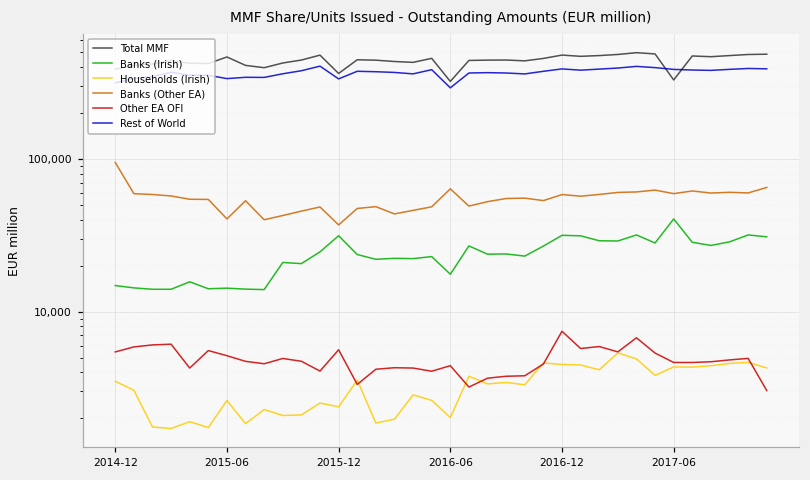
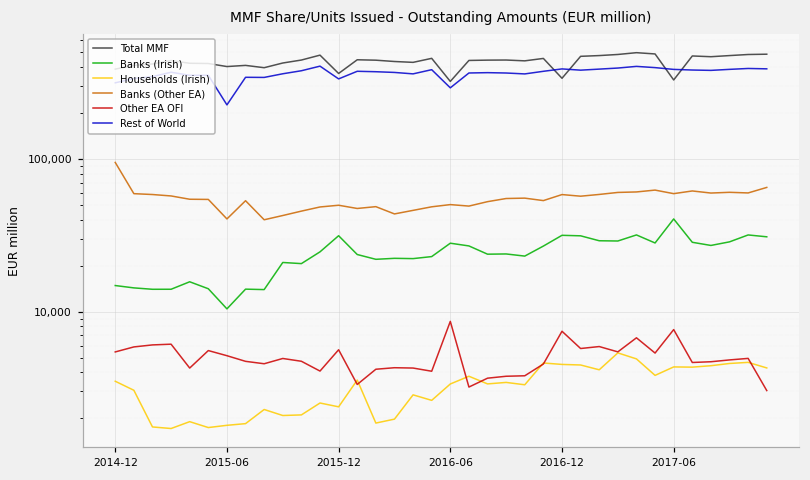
Total MMF, 2015-06: 460,000 -> 400,000
Banks (Irish), 2015-06: 14,000 -> 10,000
Households (Irish), 2015-06: 2,600 -> 1,800
Rest of World, 2015-06: 340,000 -> 230,000
Banks (Other EA), 2015-12: 37,000 -> 50,000
Banks (Irish), 2016-06: 18,000 -> 28,000
Households (Irish), 2016-06: 2,000 -> 3,400
Banks (Other EA), 2016-06: 60,000 -> 50,000
Other EA OFI, 2016-06: 4,400 -> 9,000
Total MMF, 2016-12: 480,000 -> 340,000
Other EA OFI, 2017-06: 4,600 -> 8,000
